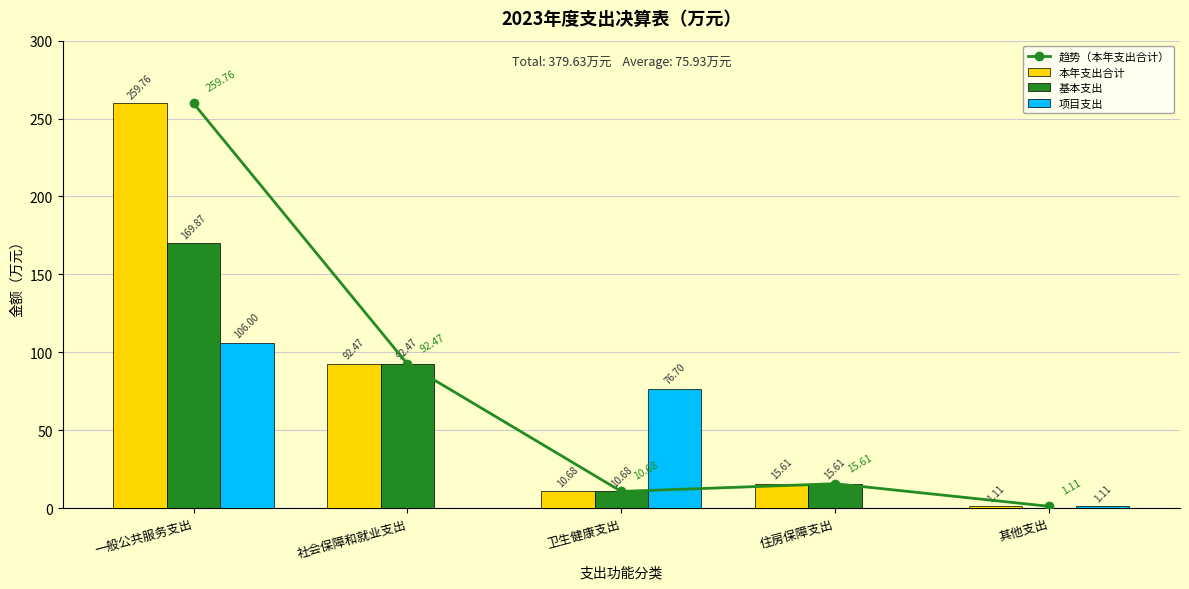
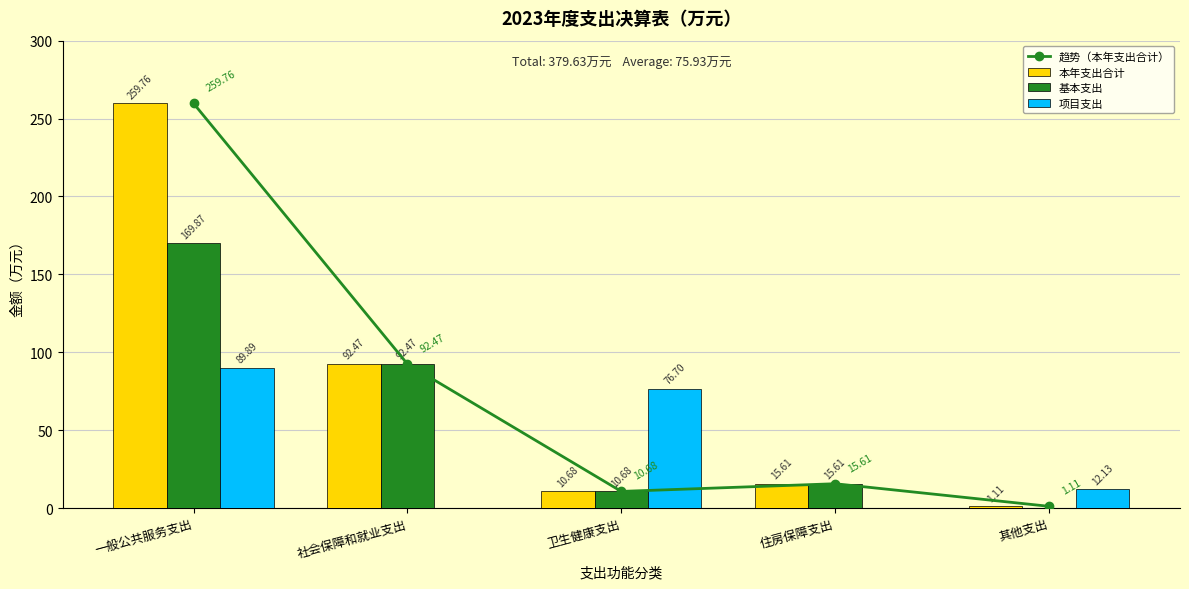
项目支出, 一般公共服务支出: 106.00 -> 89.89
项目支出, 其他支出: 1.11 -> 12.13
